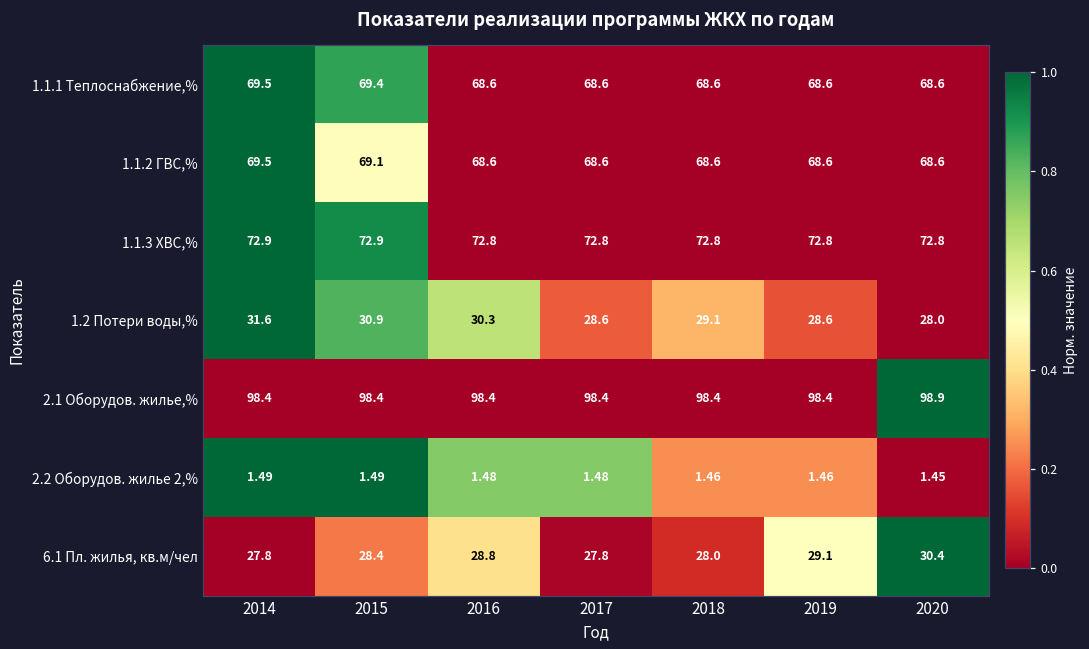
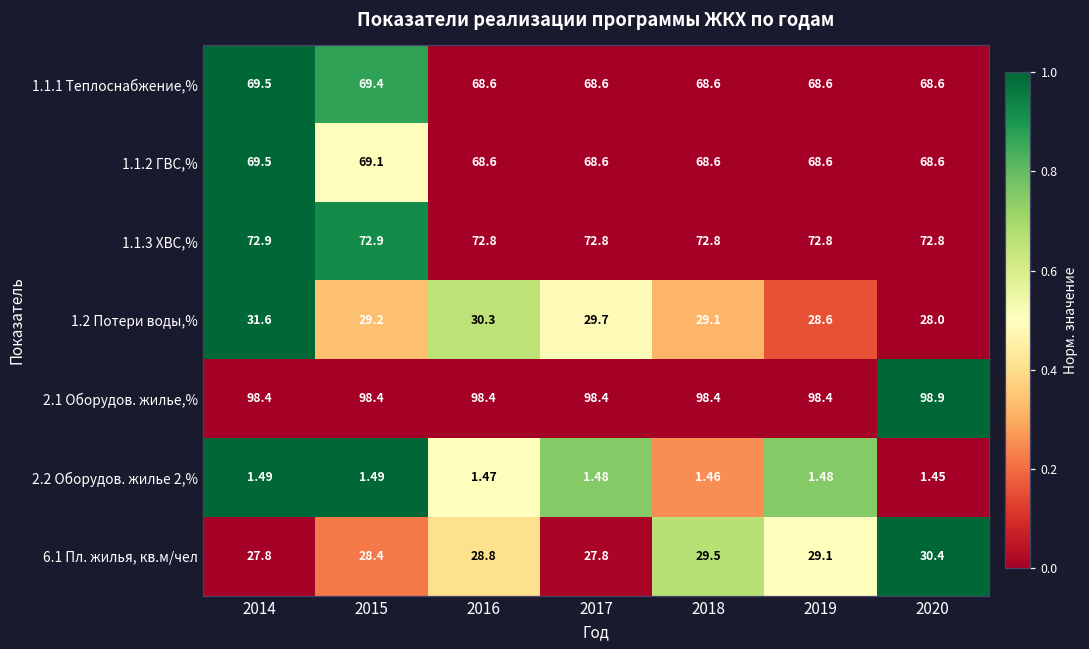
1.2 Потери воды,%, 2015: 30.9 -> 29.2
1.2 Потери воды,%, 2017: 28.6 -> 29.7
2.2 Оборудов. жилье 2,%, 2016: 1.48 -> 1.47
2.2 Оборудов. жилье 2,%, 2019: 1.46 -> 1.48
6.1 Пл. жилья, кв.м/чел, 2018: 28.0 -> 29.5
